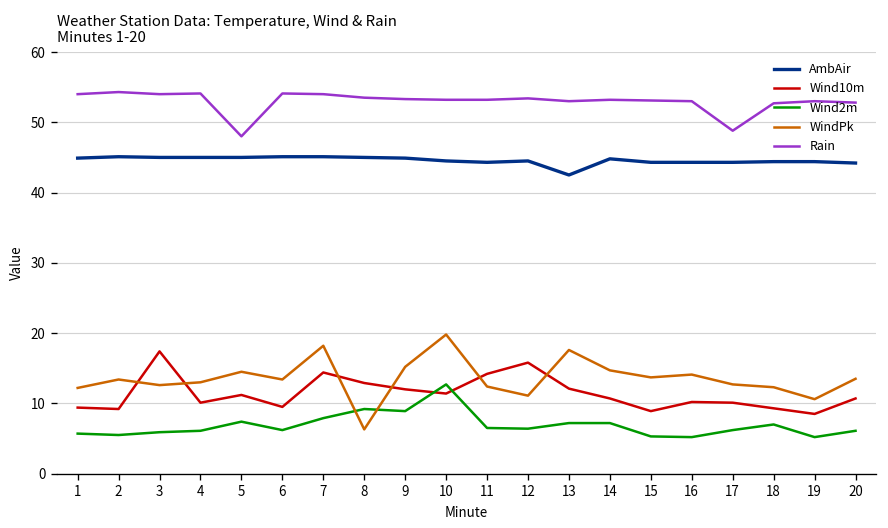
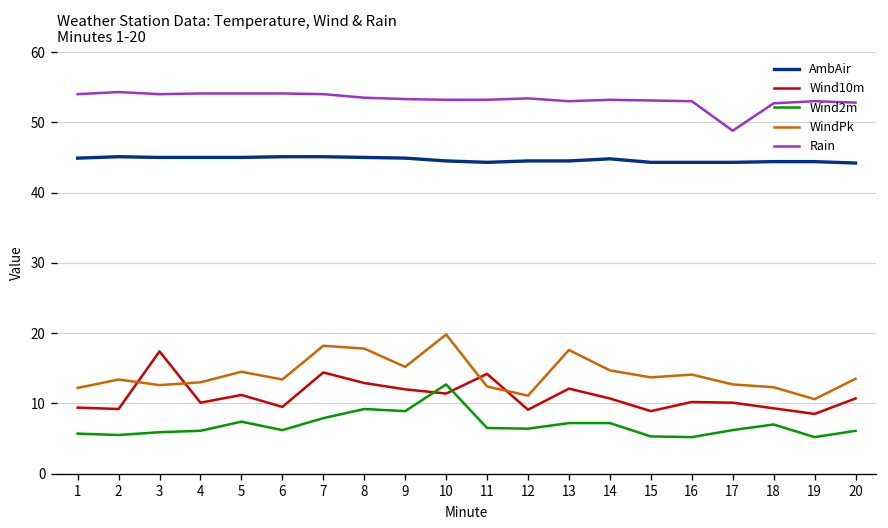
Rain, 5: 48 -> 54
WindPk, 8: 6 -> 18
Wind10m, 12: 16 -> 9
AmbAir, 13: 43 -> 45
